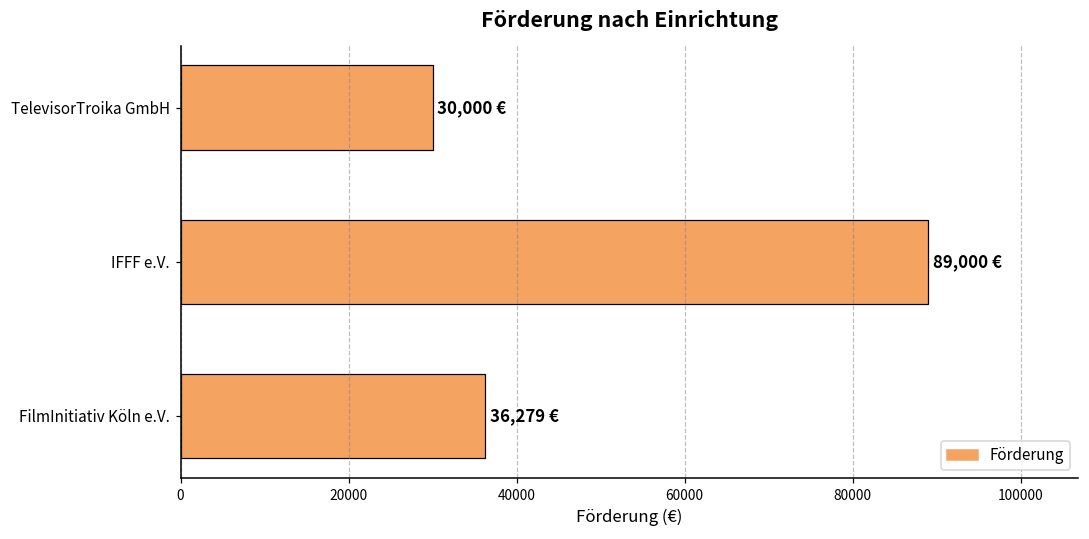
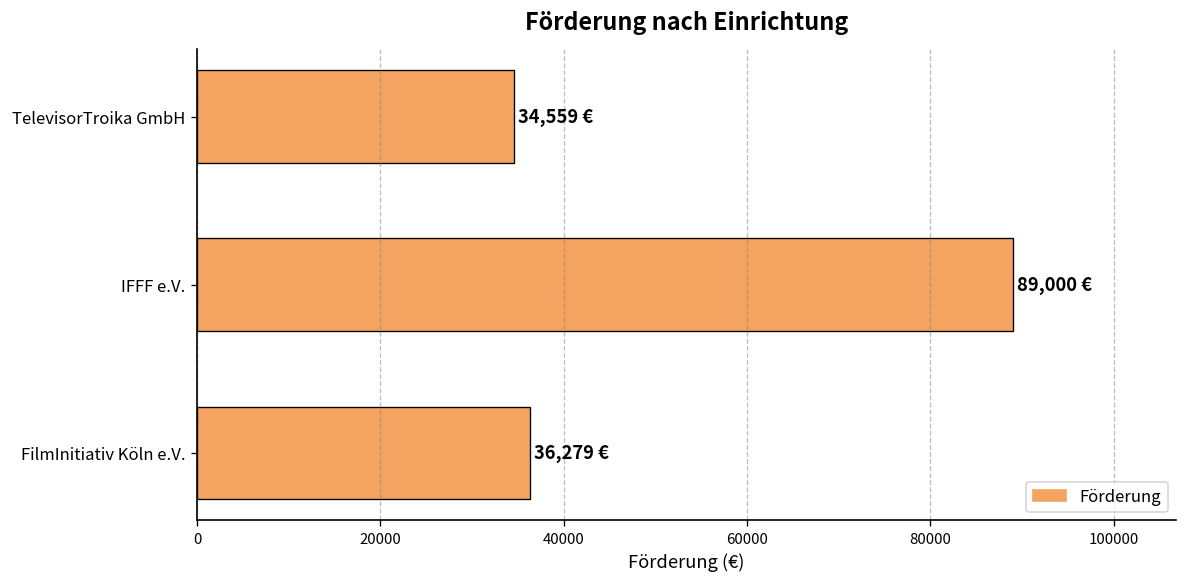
TelevisorTroika GmbH: 30,000 -> 34,559
